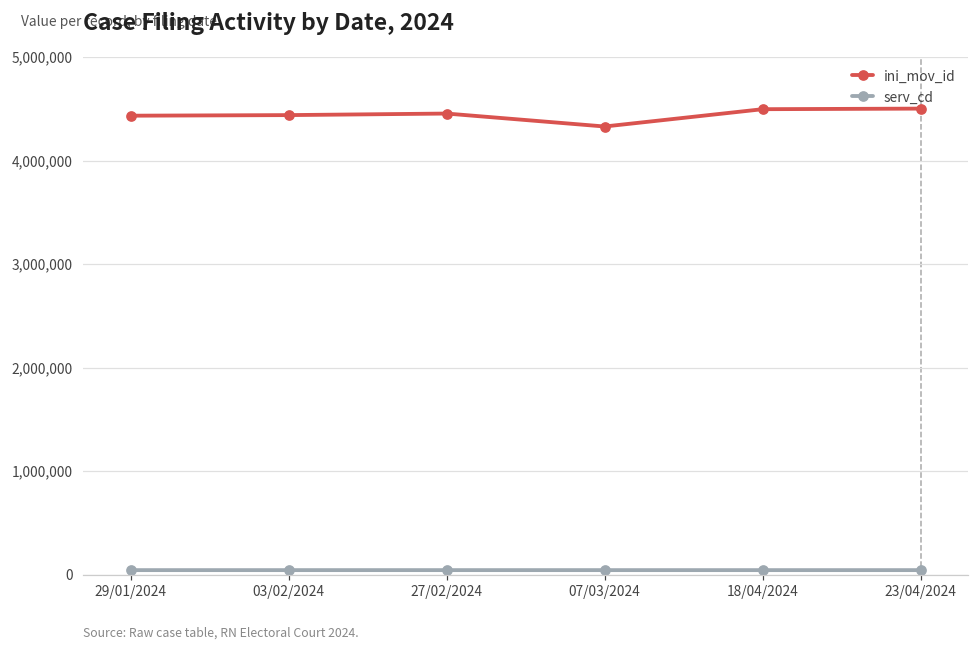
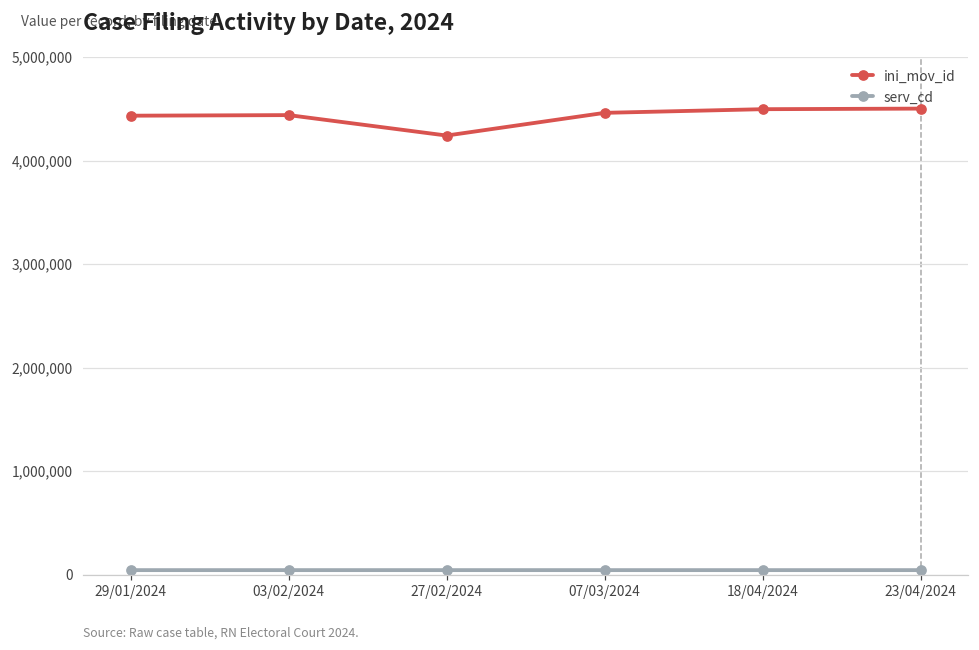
ini_mov_id, 27/02/2024: 4,500,000 -> 4,200,000
ini_mov_id, 07/03/2024: 4,300,000 -> 4,500,000
